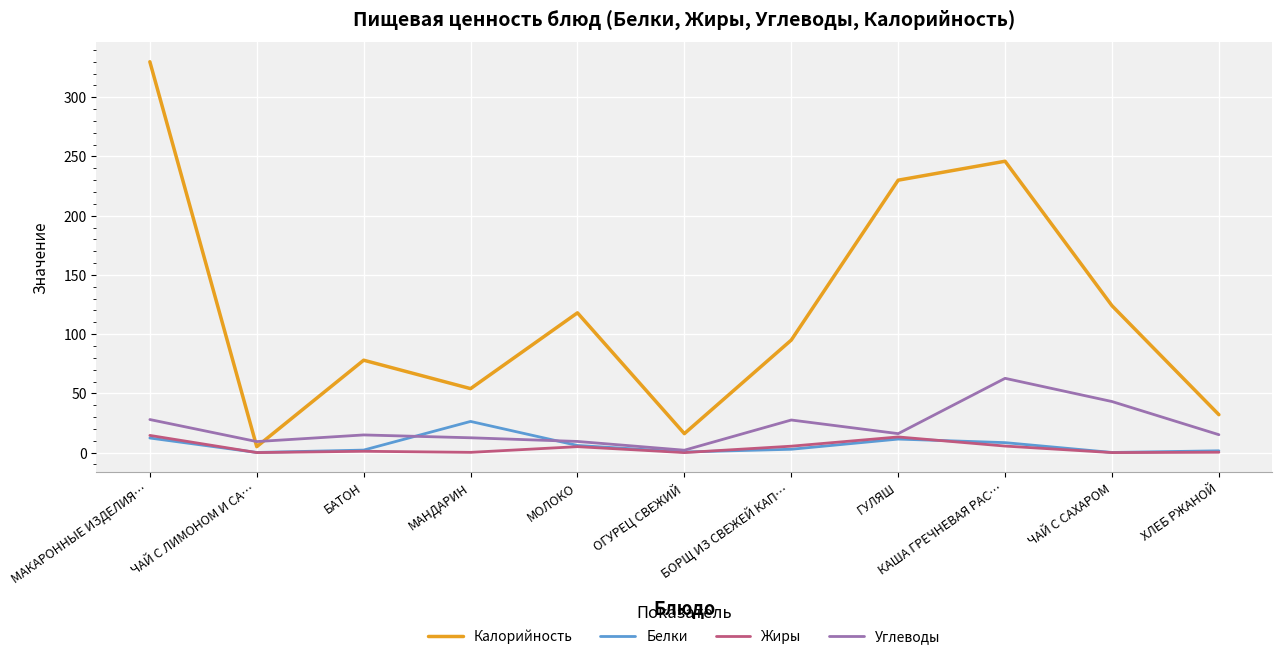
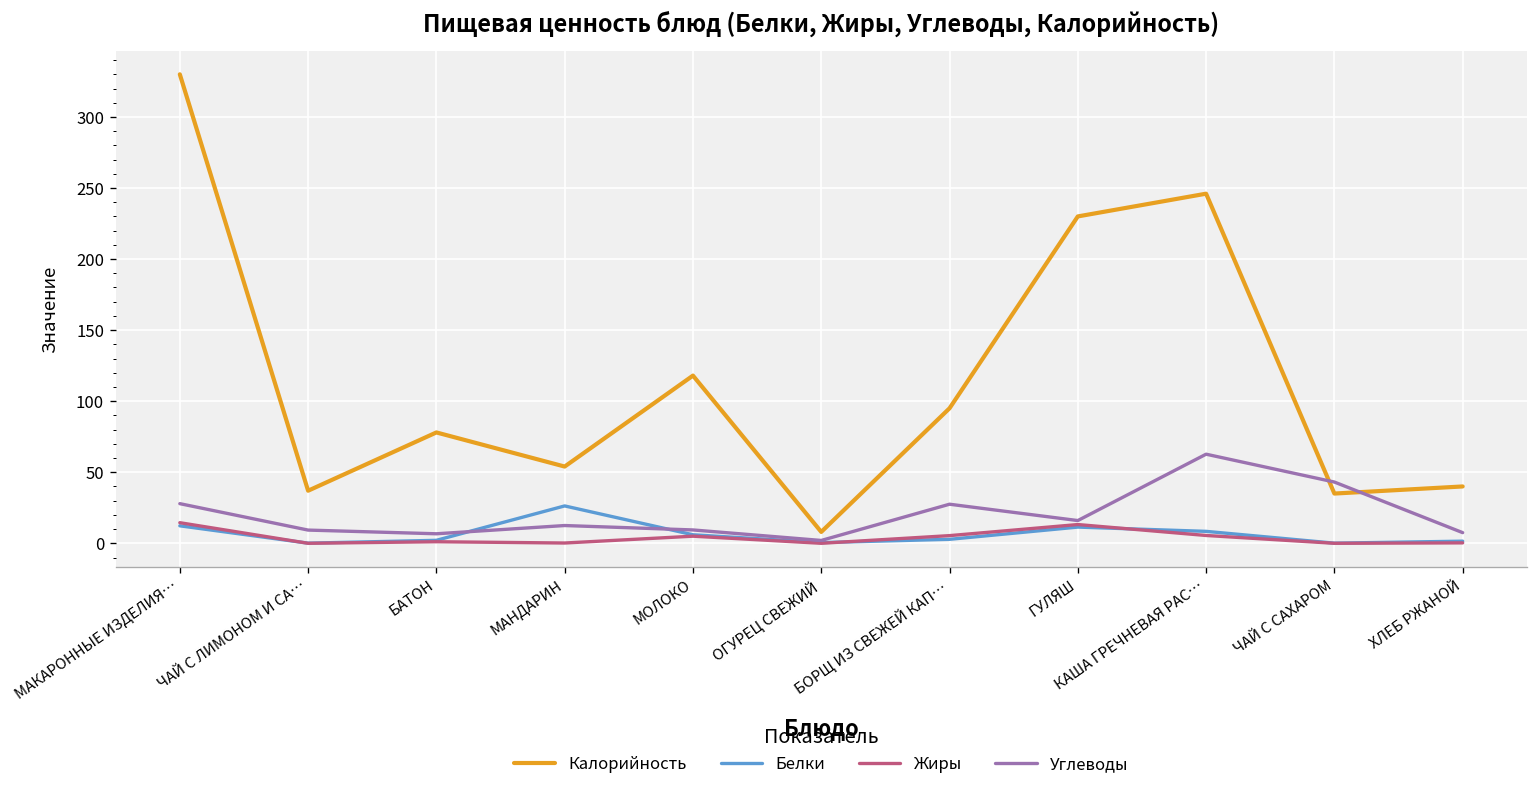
Калорийность, ЧАЙ С ЛИМОНОМ И СА…: 5 -> 37
Углеводы, БАТОН: 15 -> 7
Калорийность, ОГУРЕЦ СВЕЖИЙ: 16 -> 8
Калорийность, ЧАЙ С САХАРОМ: 124 -> 35
Калорийность, ХЛЕБ РЖАНОЙ: 32 -> 40
Углеводы, ХЛЕБ РЖАНОЙ: 15 -> 8
